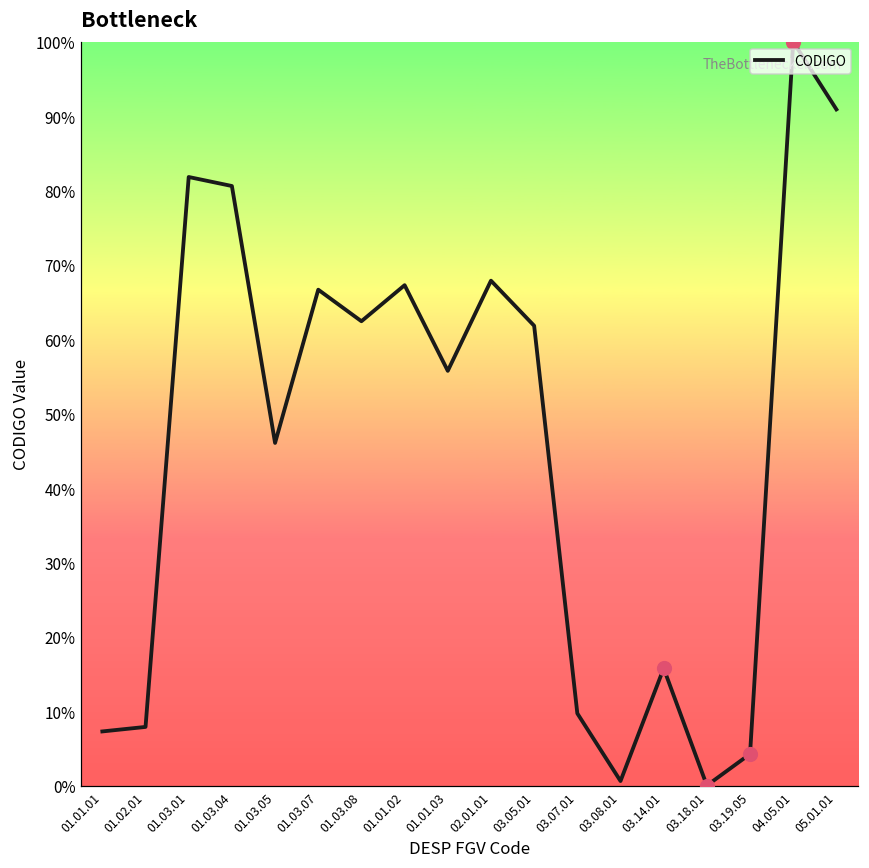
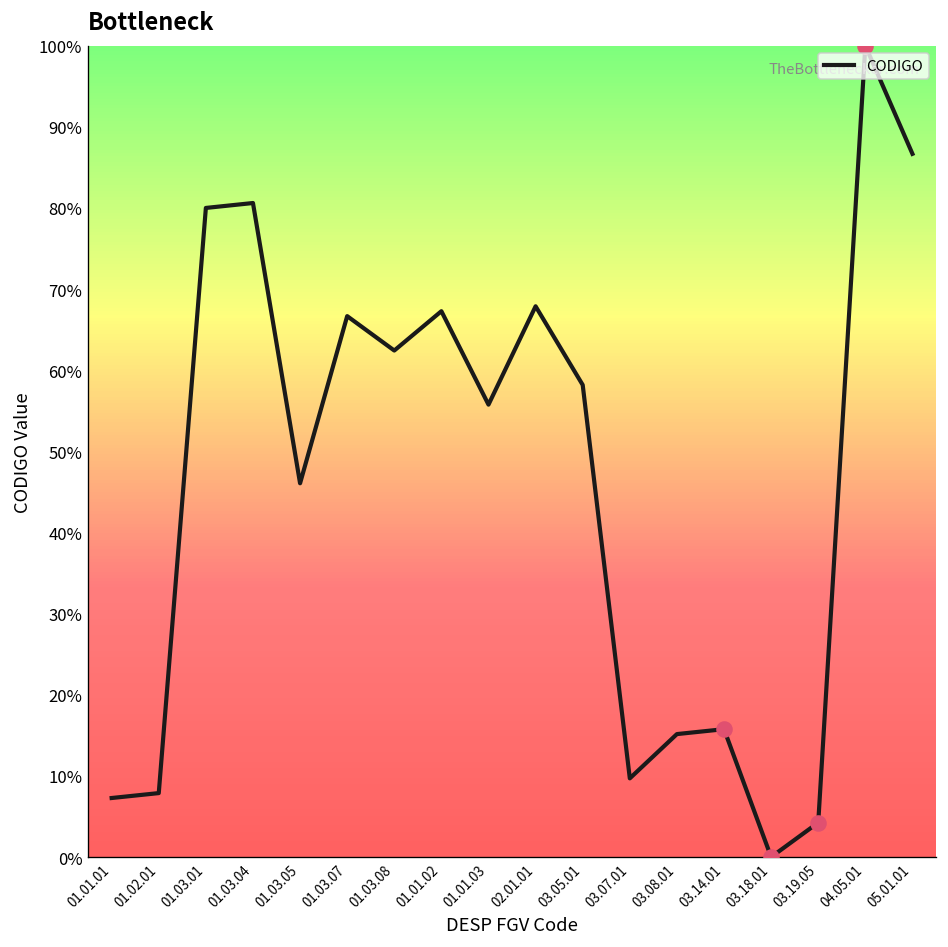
CODIGO, 01.03.01: 82% -> 80%
CODIGO, 03.05.01: 62% -> 58%
CODIGO, 03.08.01: 1% -> 15%
CODIGO, 05.01.01: 91% -> 87%
